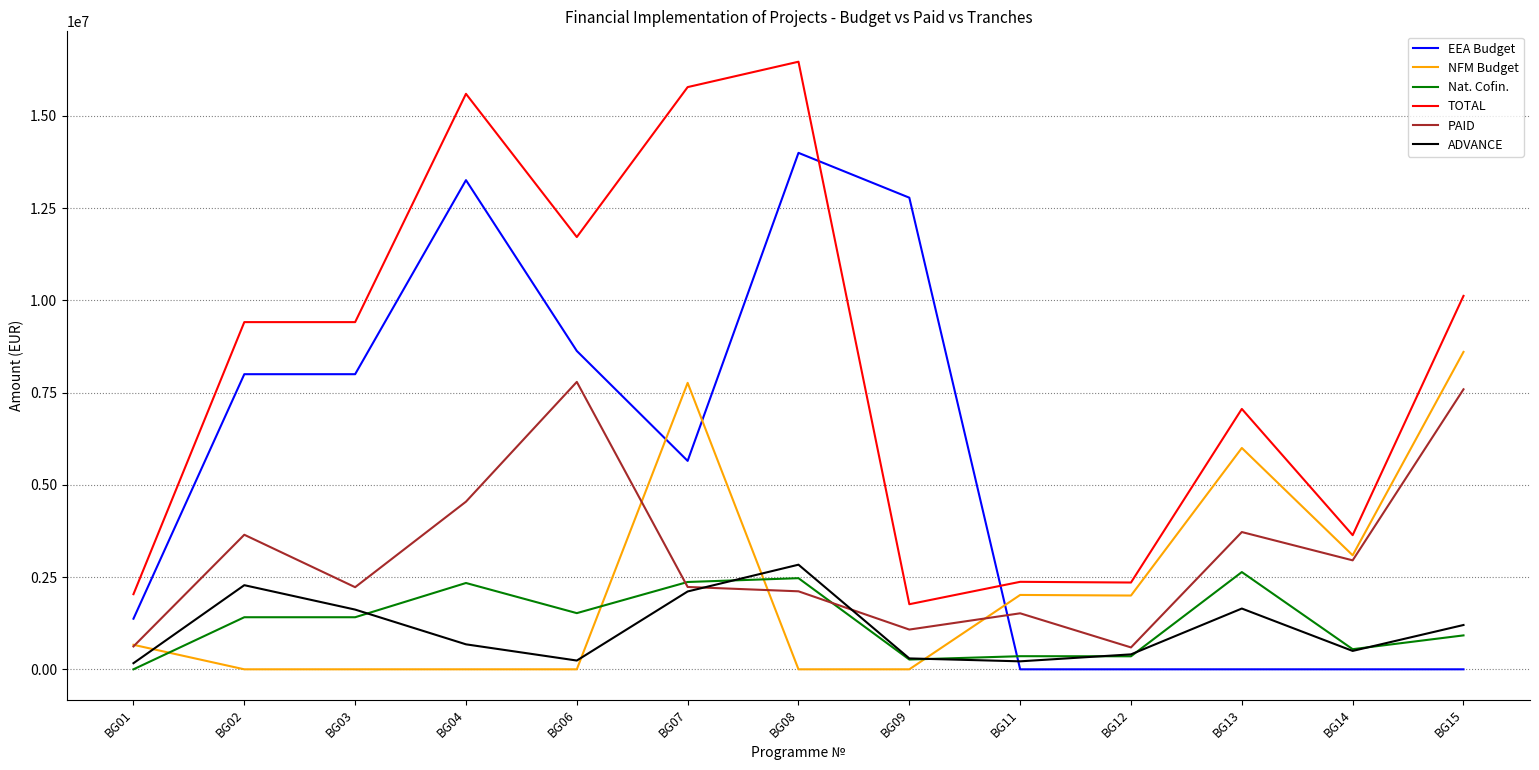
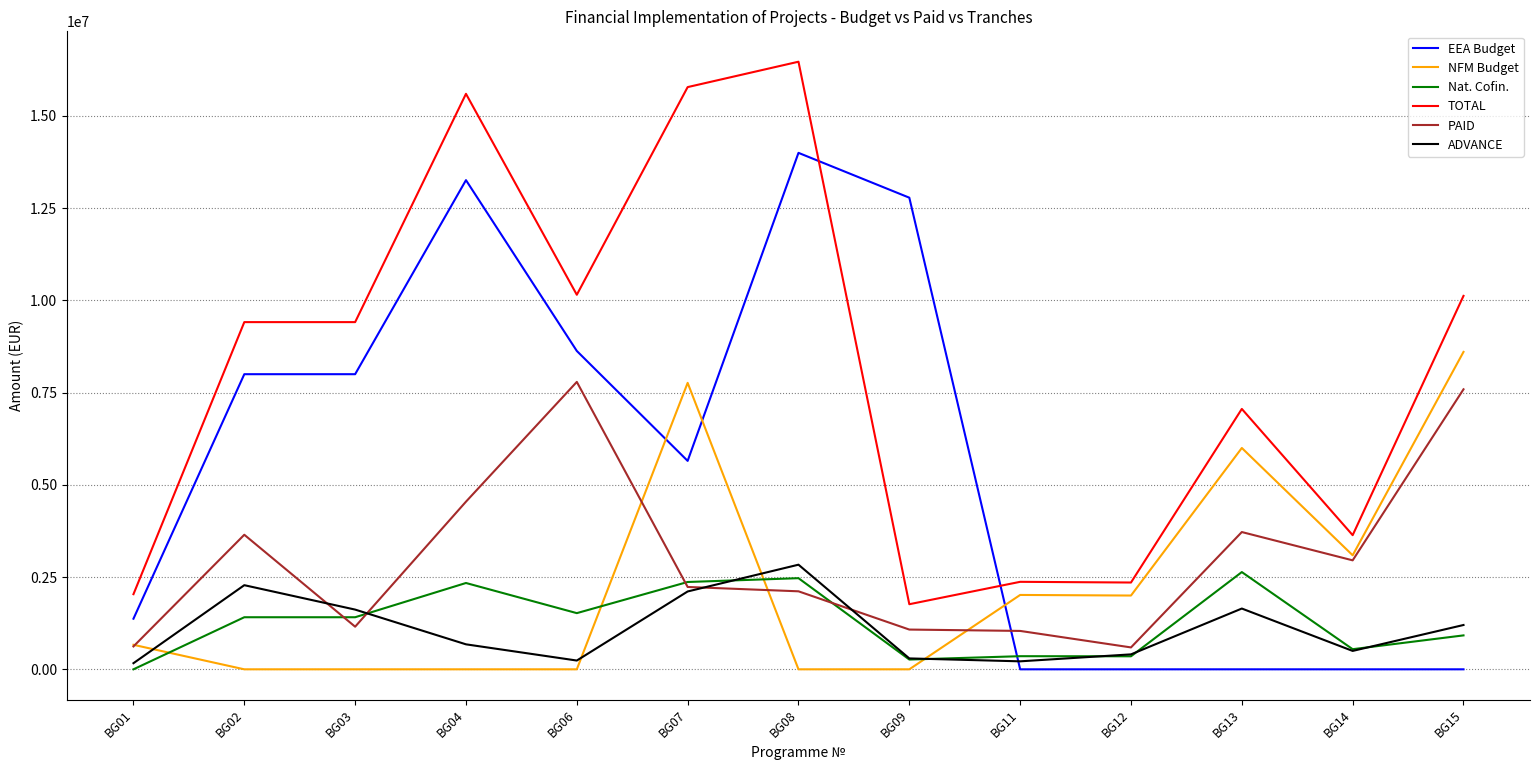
PAID, BG03: 2200000 -> 1200000
TOTAL, BG06: 11700000 -> 10200000
PAID, BG11: 1500000 -> 1000000
